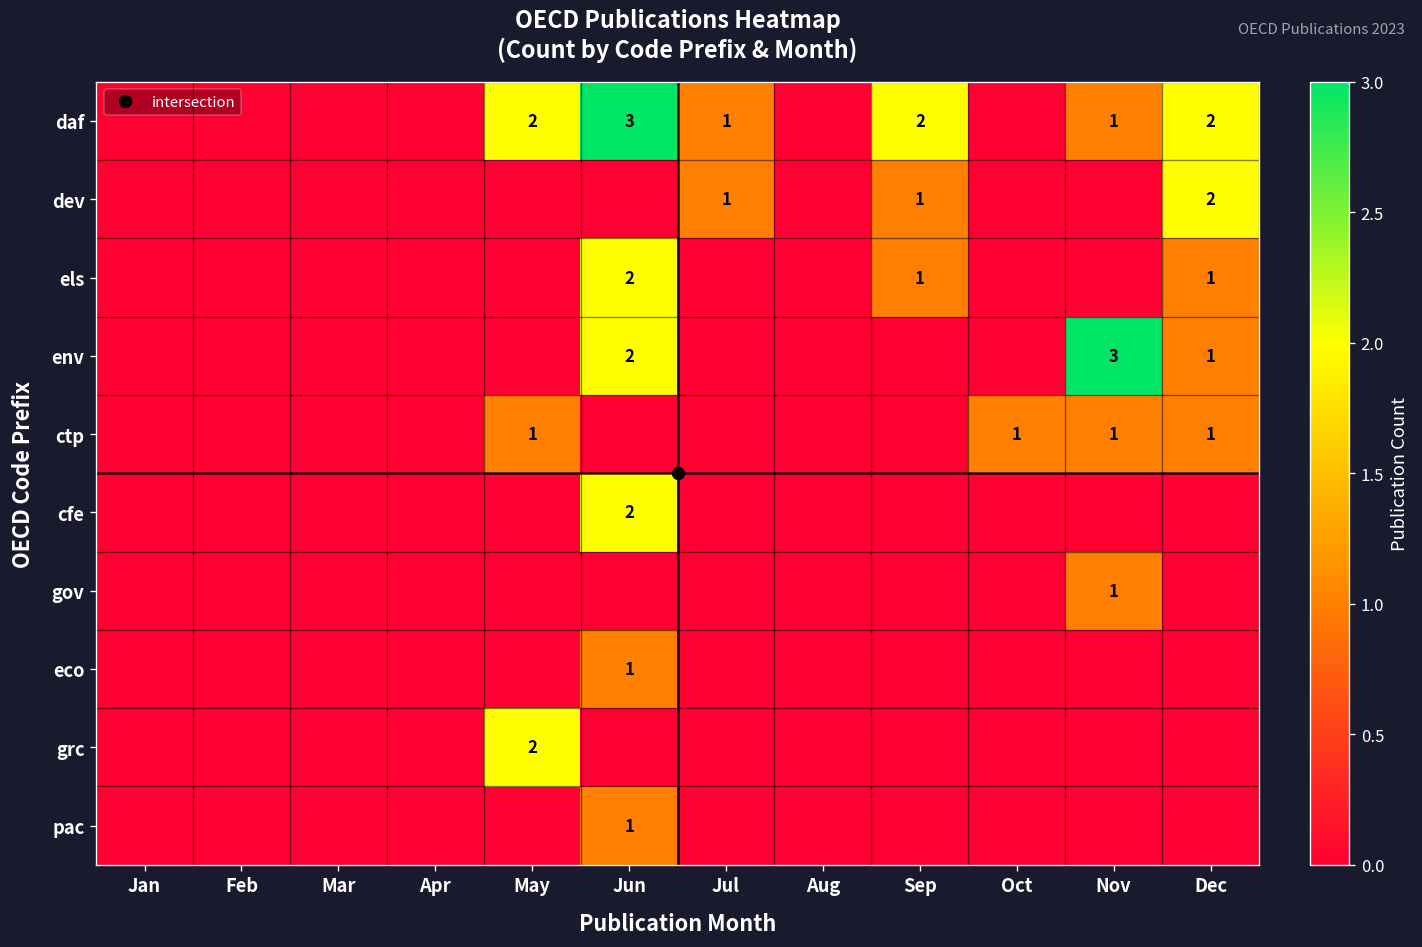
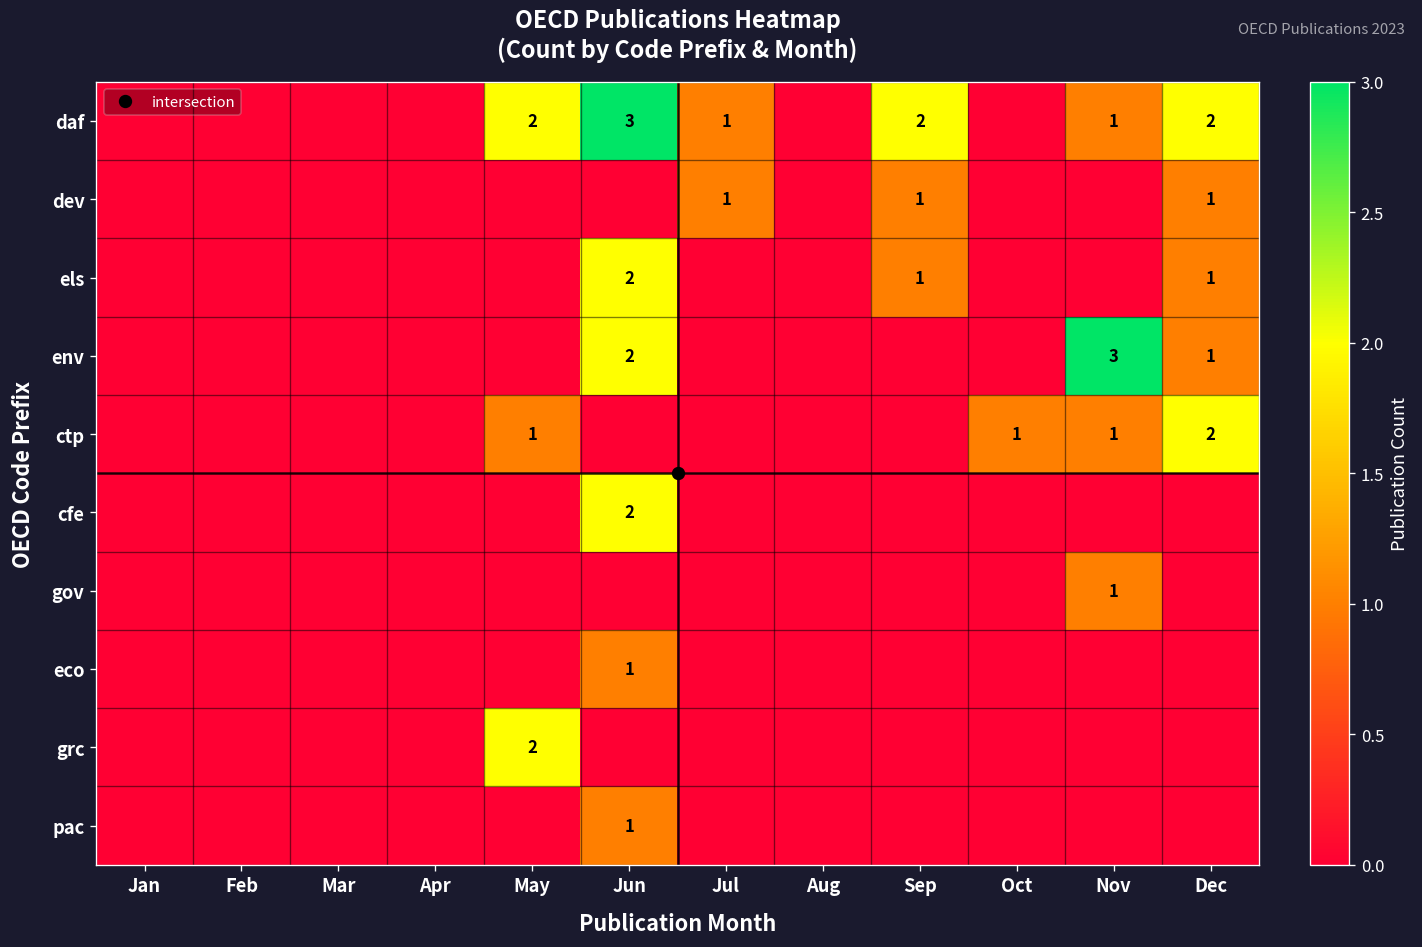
dev, Dec: 2 -> 1
ctp, Dec: 1 -> 2
